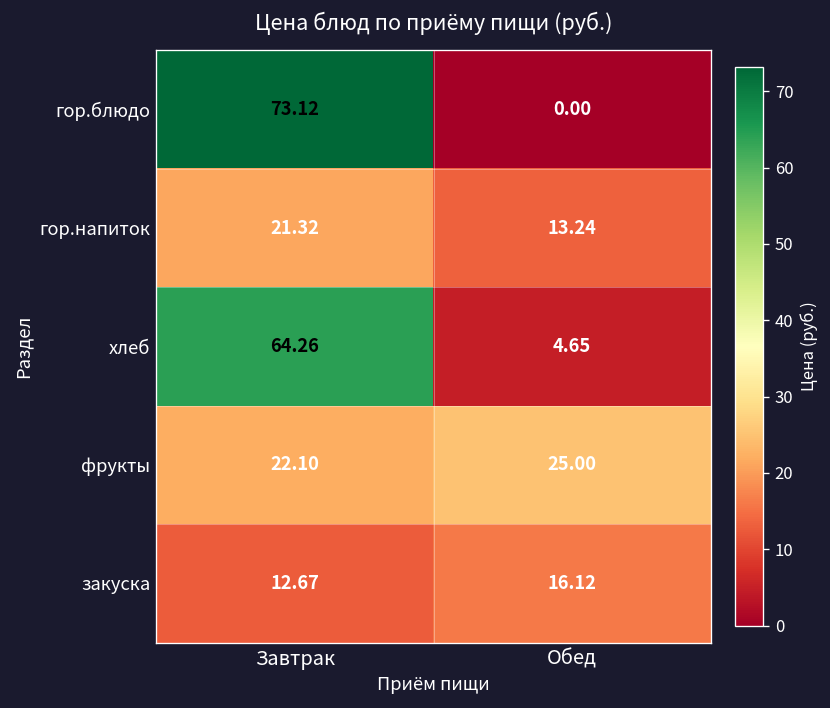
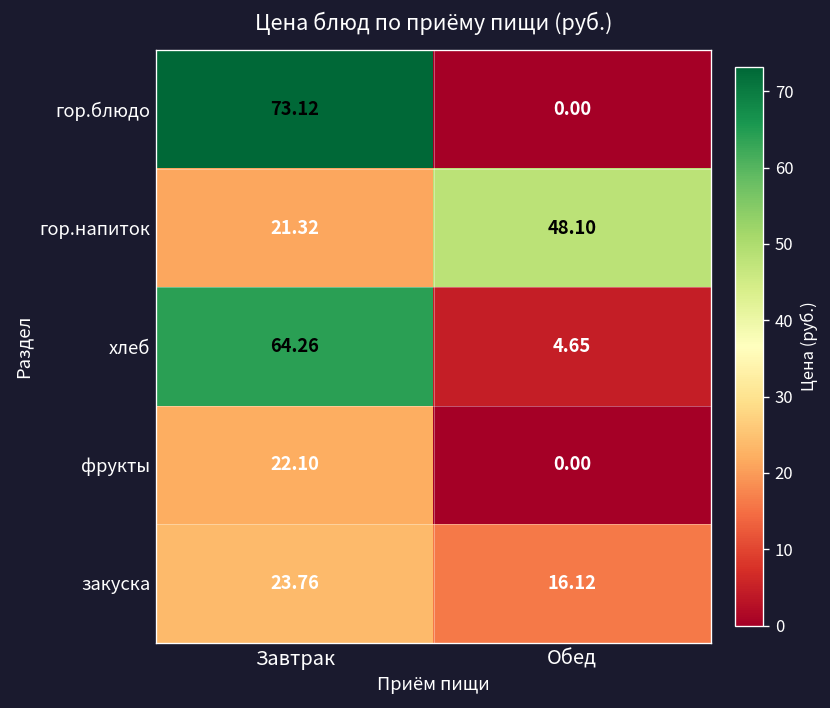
гор.напиток, Обед: 13.24 -> 48.10
фрукты, Обед: 25.00 -> 0.00
закуска, Завтрак: 12.67 -> 23.76
